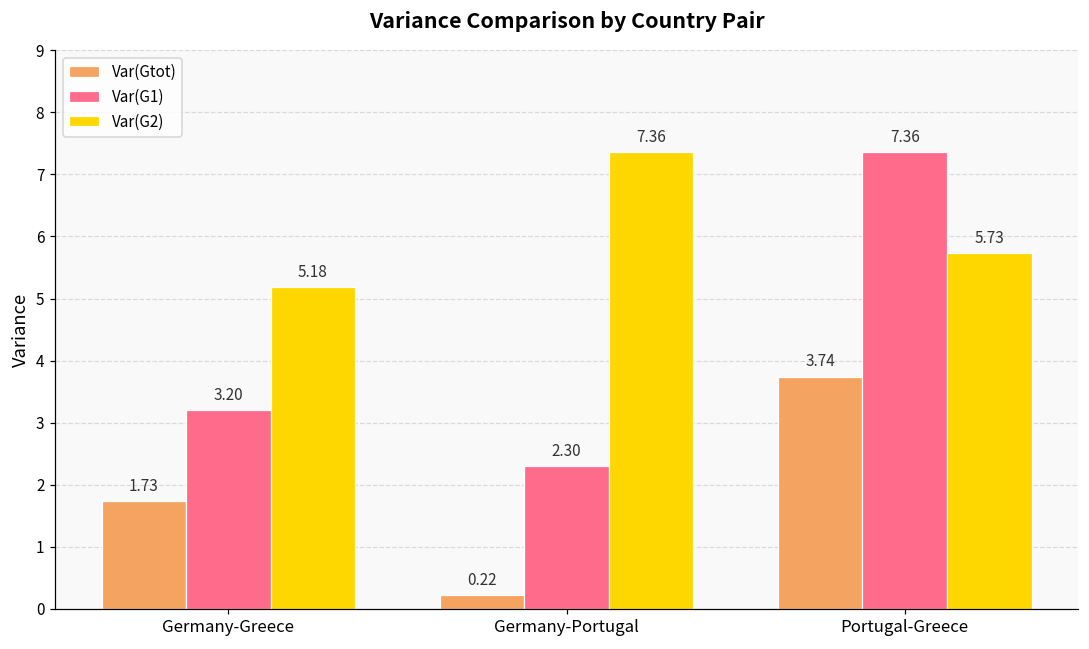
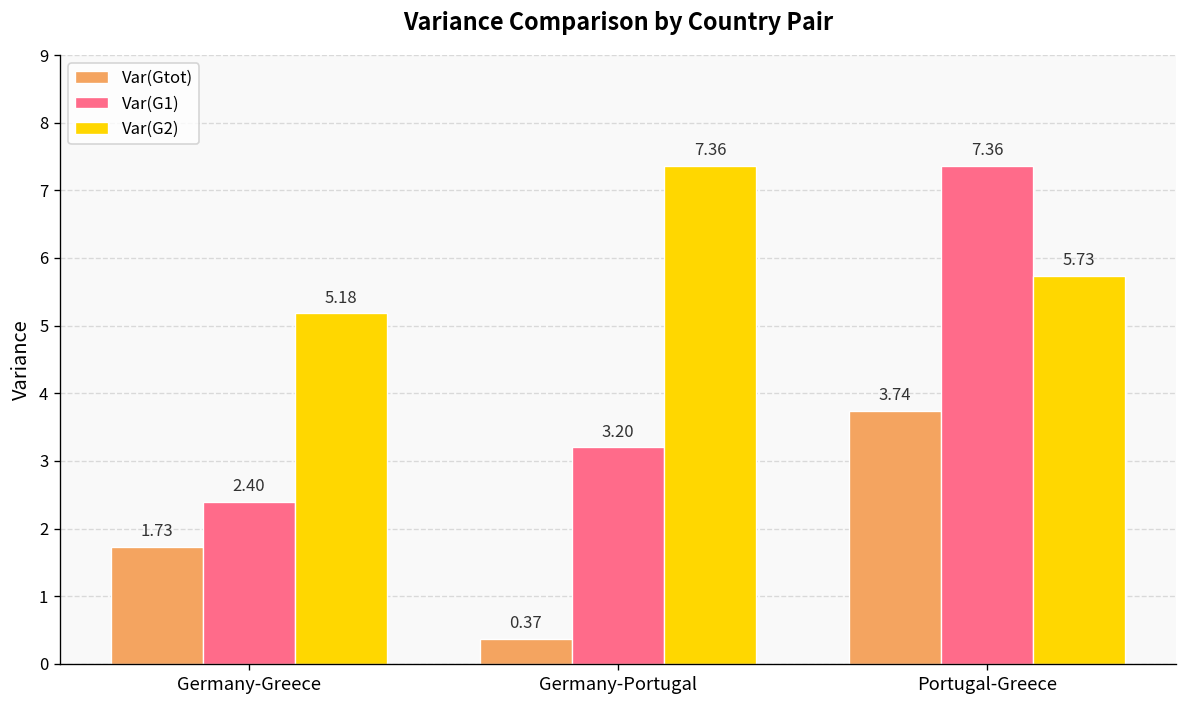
Var(G1), Germany-Greece: 3.20 -> 2.40
Var(Gtot), Germany-Portugal: 0.22 -> 0.37
Var(G1), Germany-Portugal: 2.30 -> 3.20
